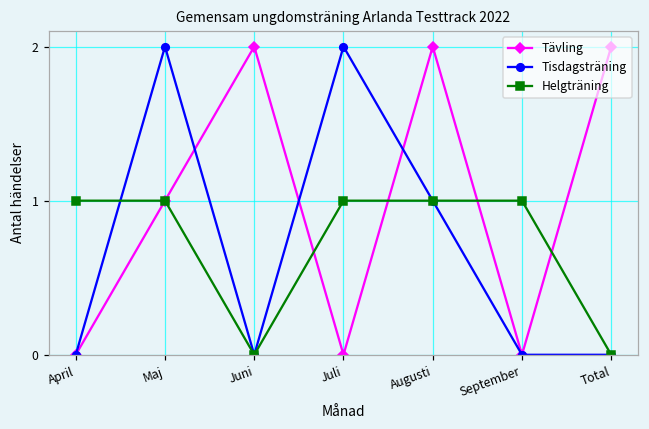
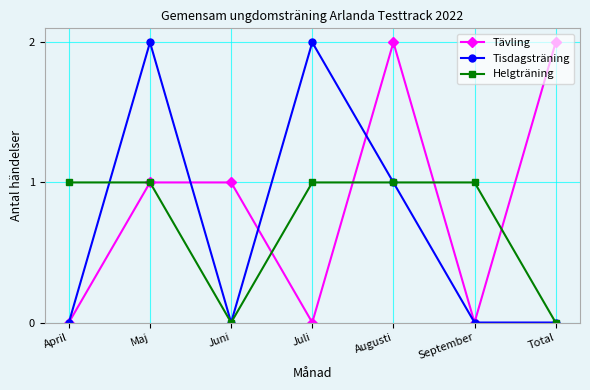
Tävling, Juni: 2 -> 1
